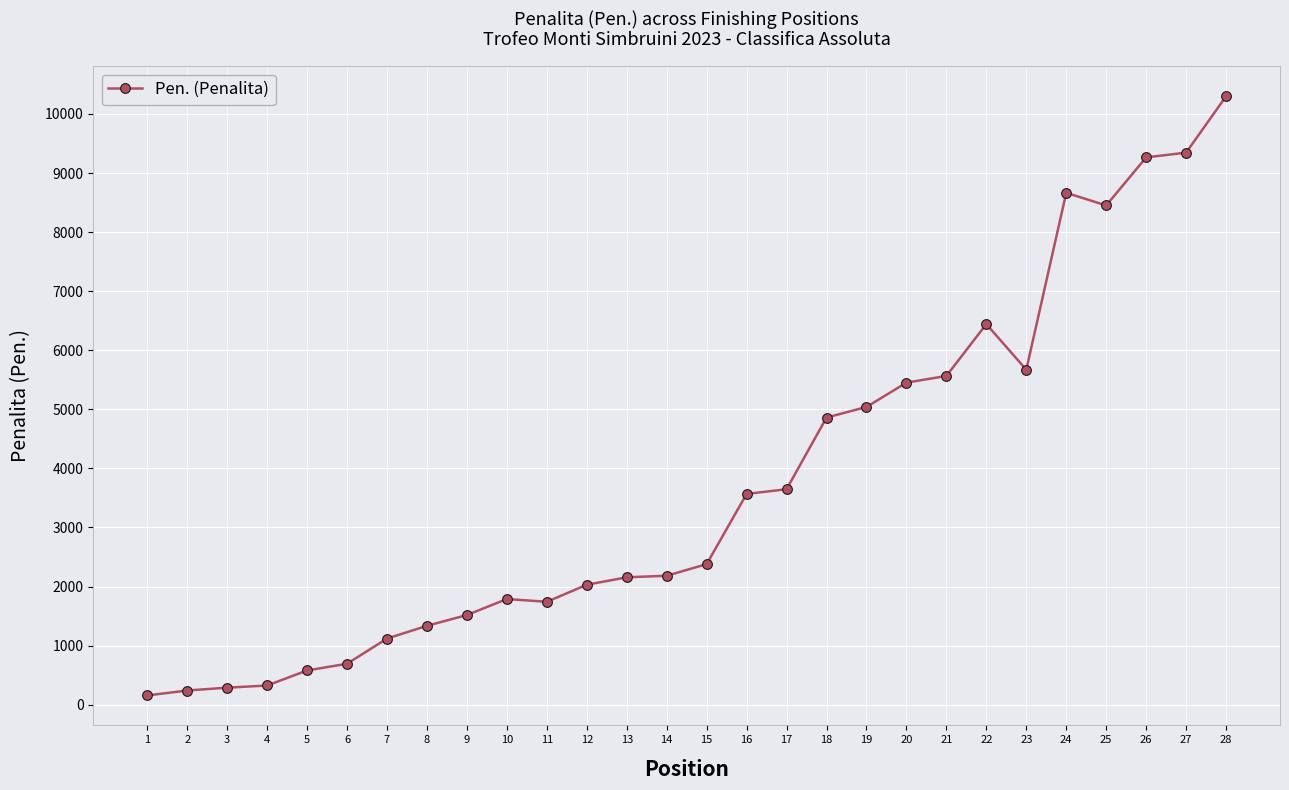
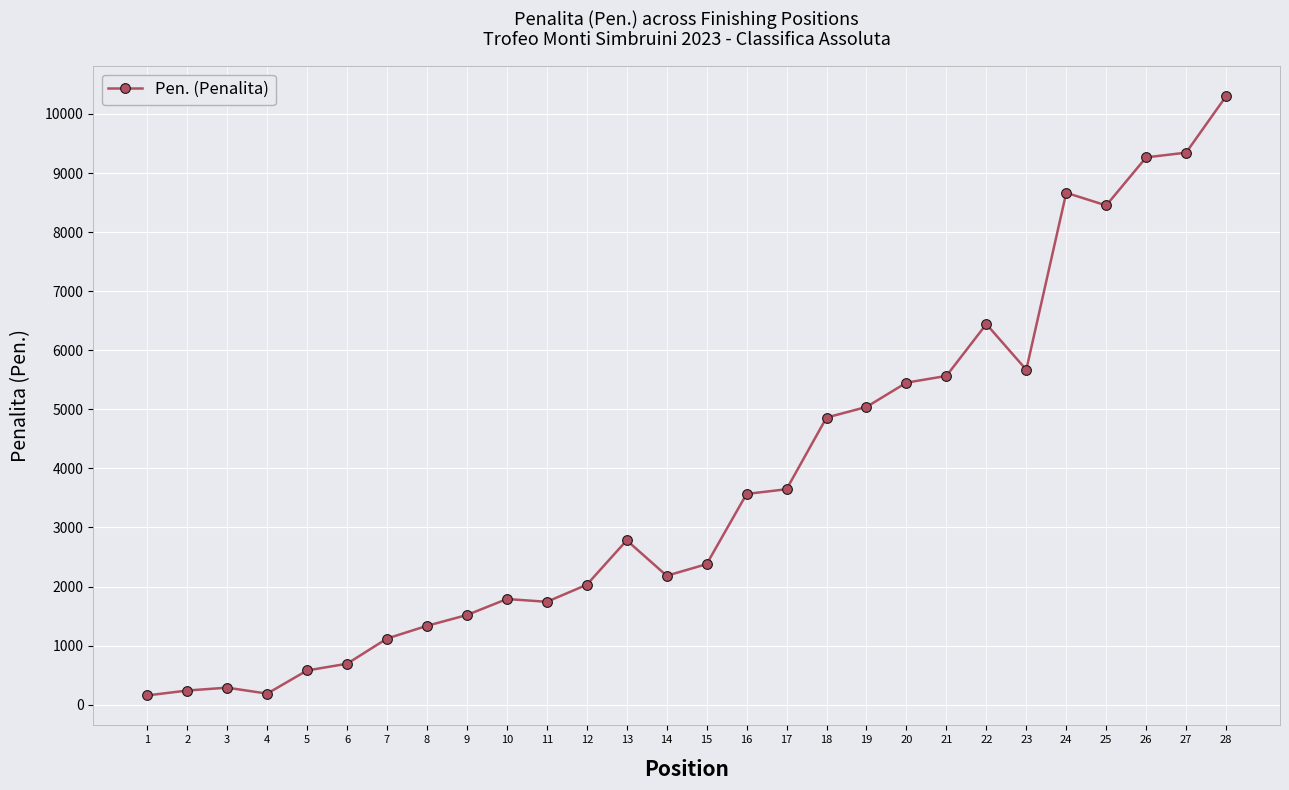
4: 300 -> 200
13: 2200 -> 2800
